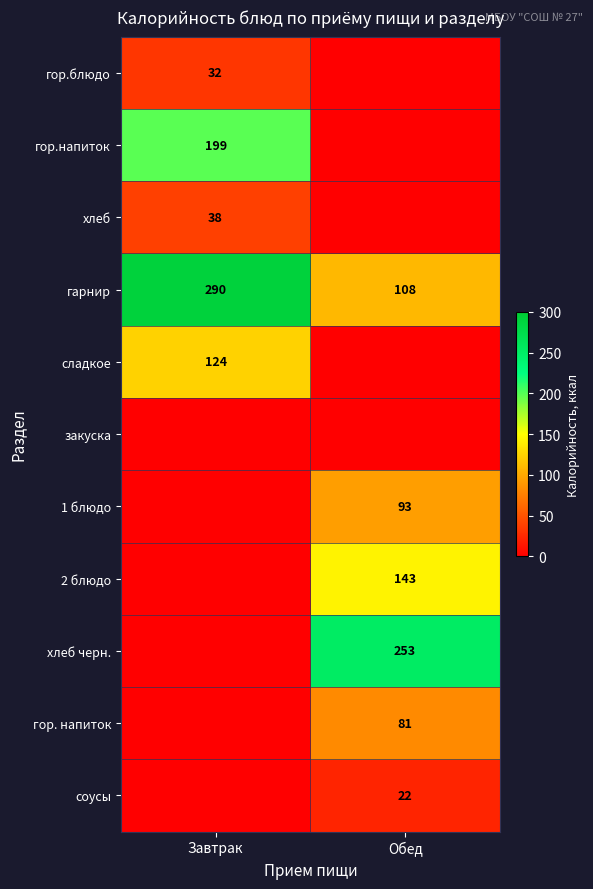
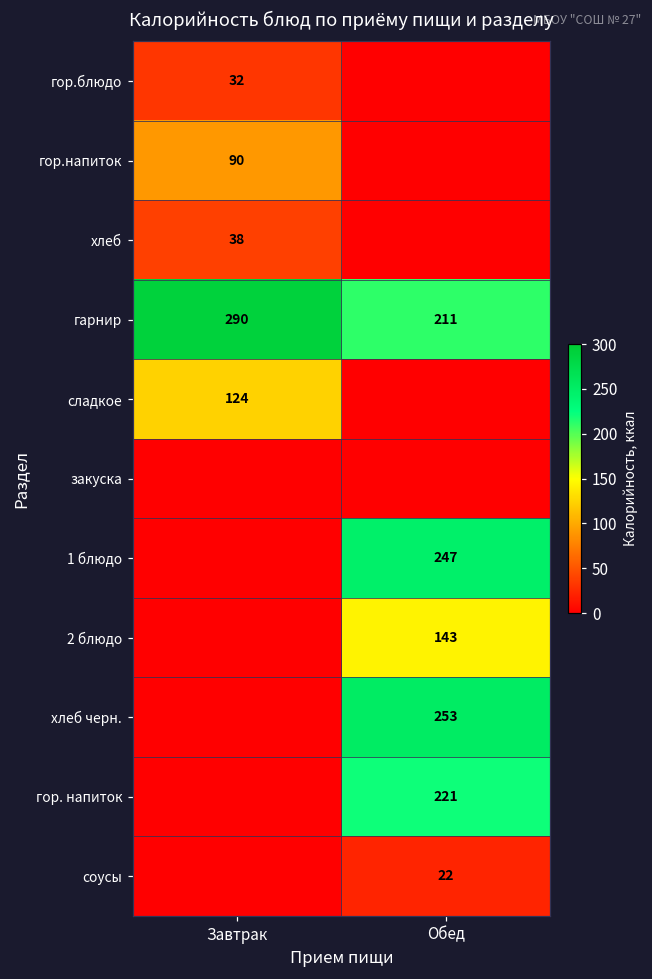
гор.напиток, Завтрак: 199 -> 90
гарнир, Обед: 108 -> 211
1 блюдо, Обед: 93 -> 247
гор. напиток, Обед: 81 -> 221
